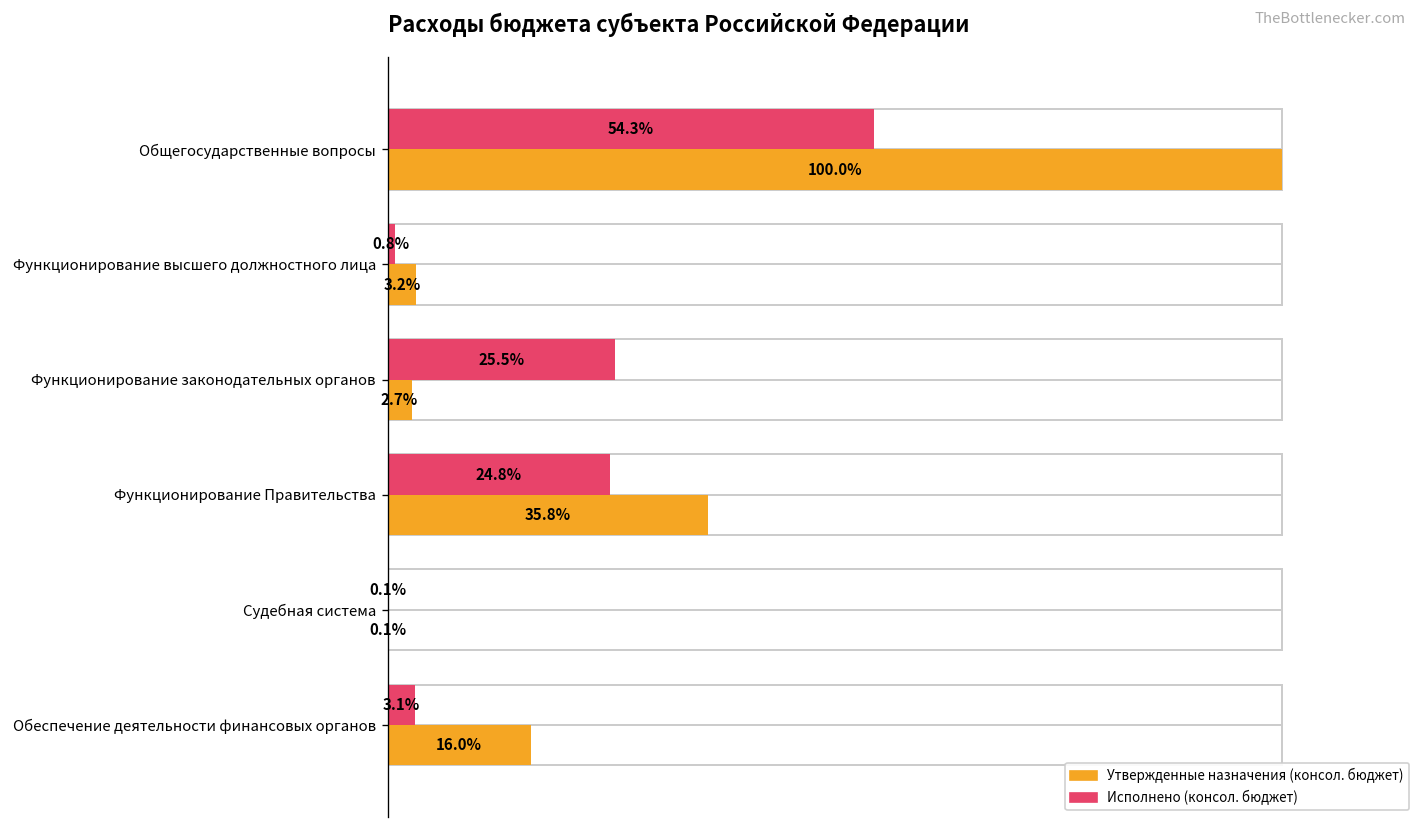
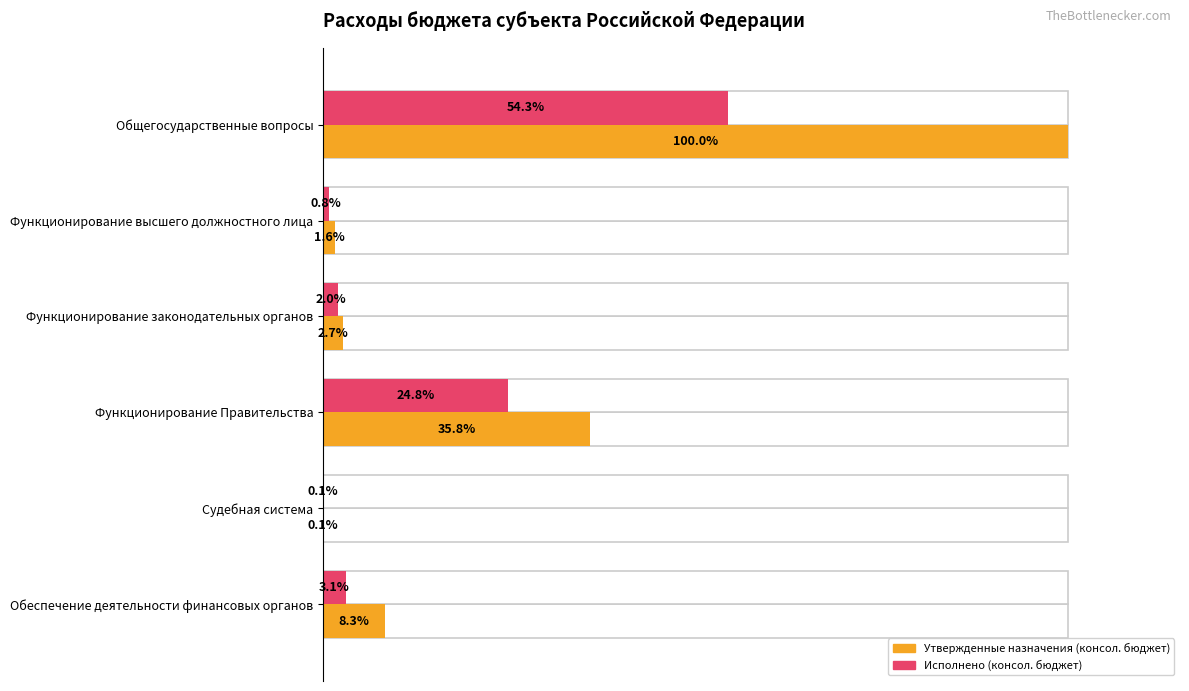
Утвержденные назначения (консол. бюджет), Функционирование высшего должностного лица: 3.2% -> 1.6%
Исполнено (консол. бюджет), Функционирование законодательных органов: 25.5% -> 2.0%
Утвержденные назначения (консол. бюджет), Обеспечение деятельности финансовых органов: 16.0% -> 8.3%
